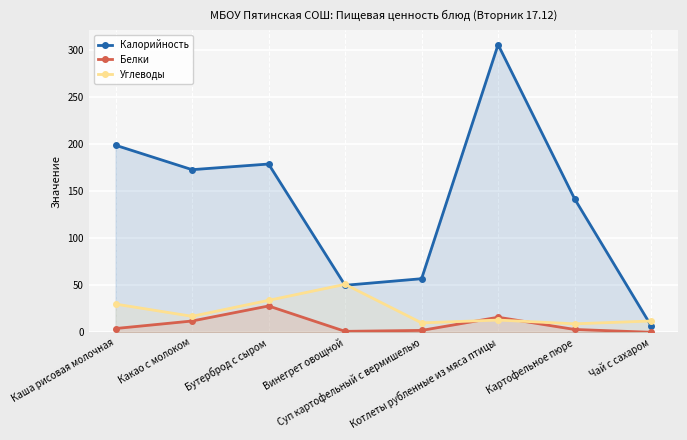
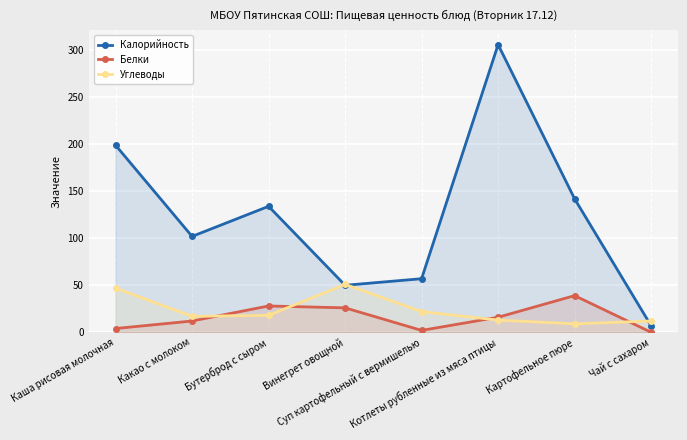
Углеводы, Каша рисовая молочная: 30 -> 50
Калорийность, Какао с молоком: 170 -> 100
Калорийность, Бутерброд с сыром: 180 -> 130
Углеводы, Бутерброд с сыром: 30 -> 20
Белки, Винегрет овощной: 0 -> 30
Углеводы, Суп картофельный с вермишелью: 10 -> 20
Белки, Картофельное пюре: 0 -> 40
